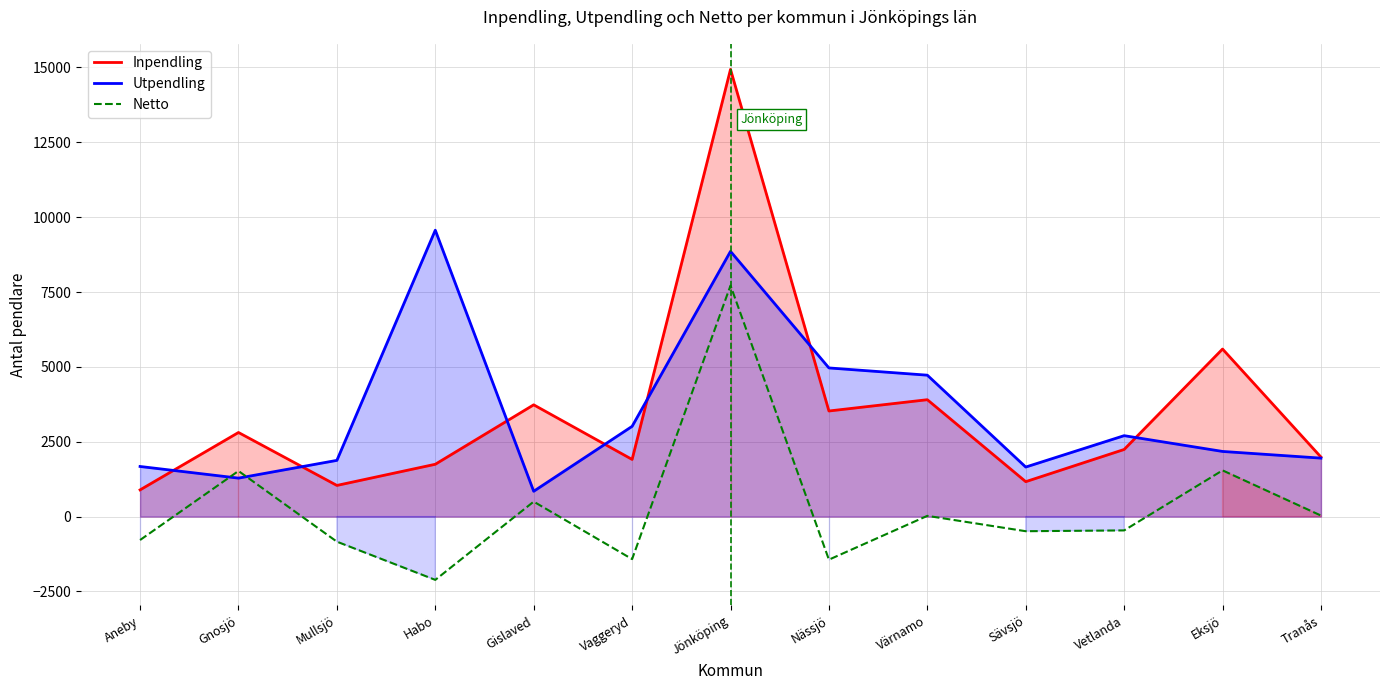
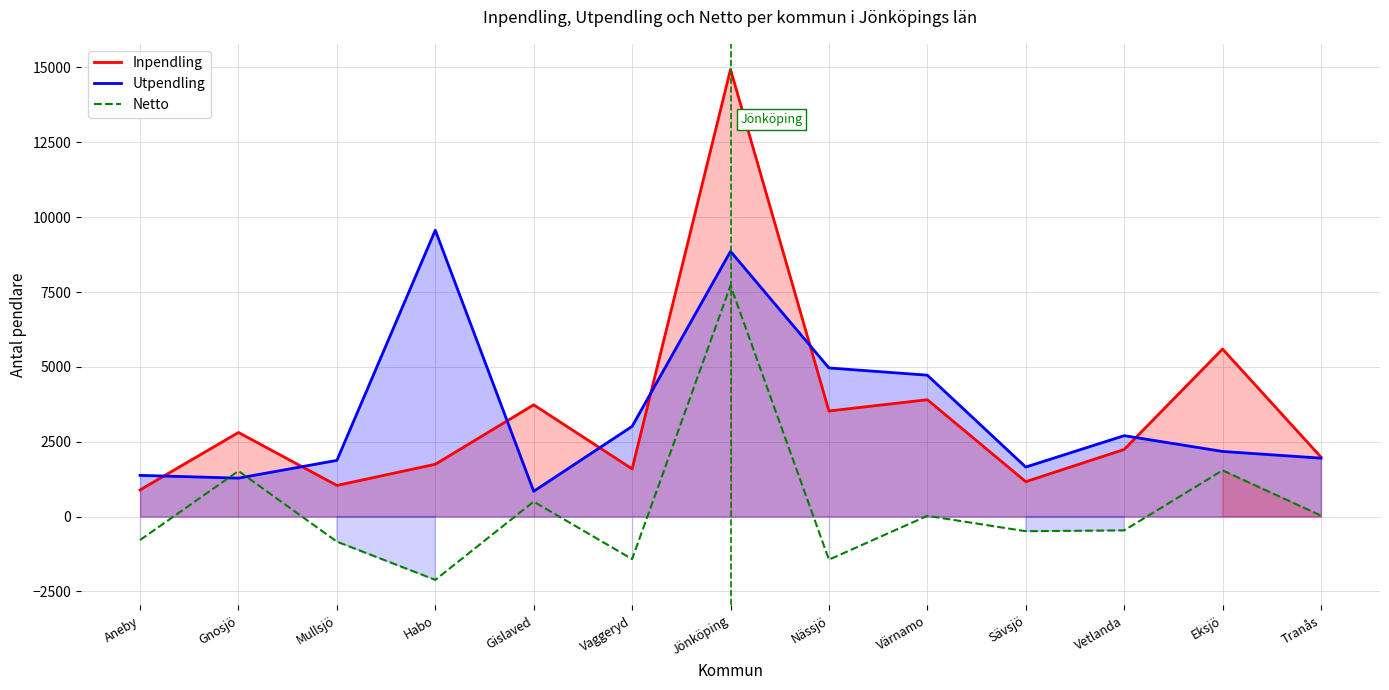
Utpendling, Aneby: 1700 -> 1400
Inpendling, Vaggeryd: 1900 -> 1600
